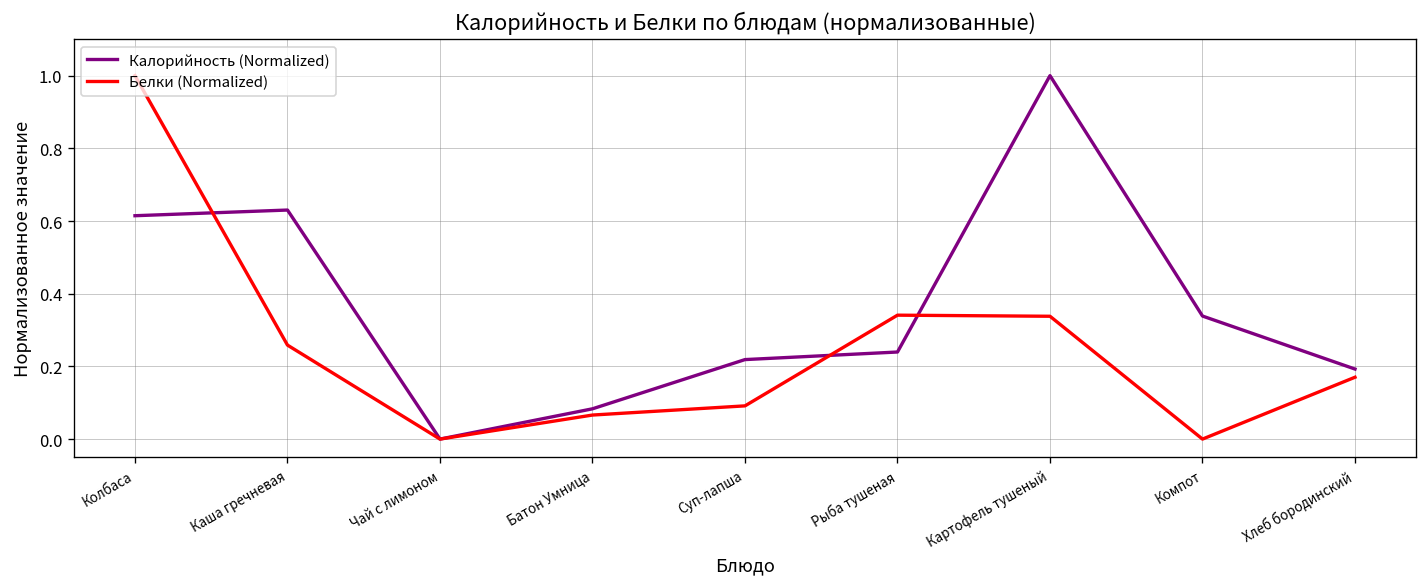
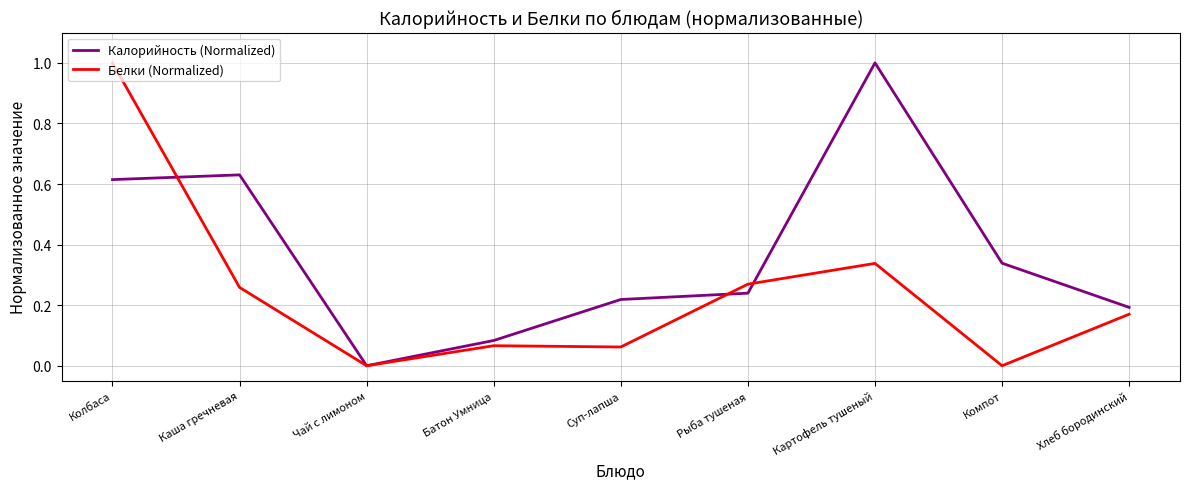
Белки (Normalized), Суп-лапша: 0.09 -> 0.06
Белки (Normalized), Рыба тушеная: 0.34 -> 0.27
